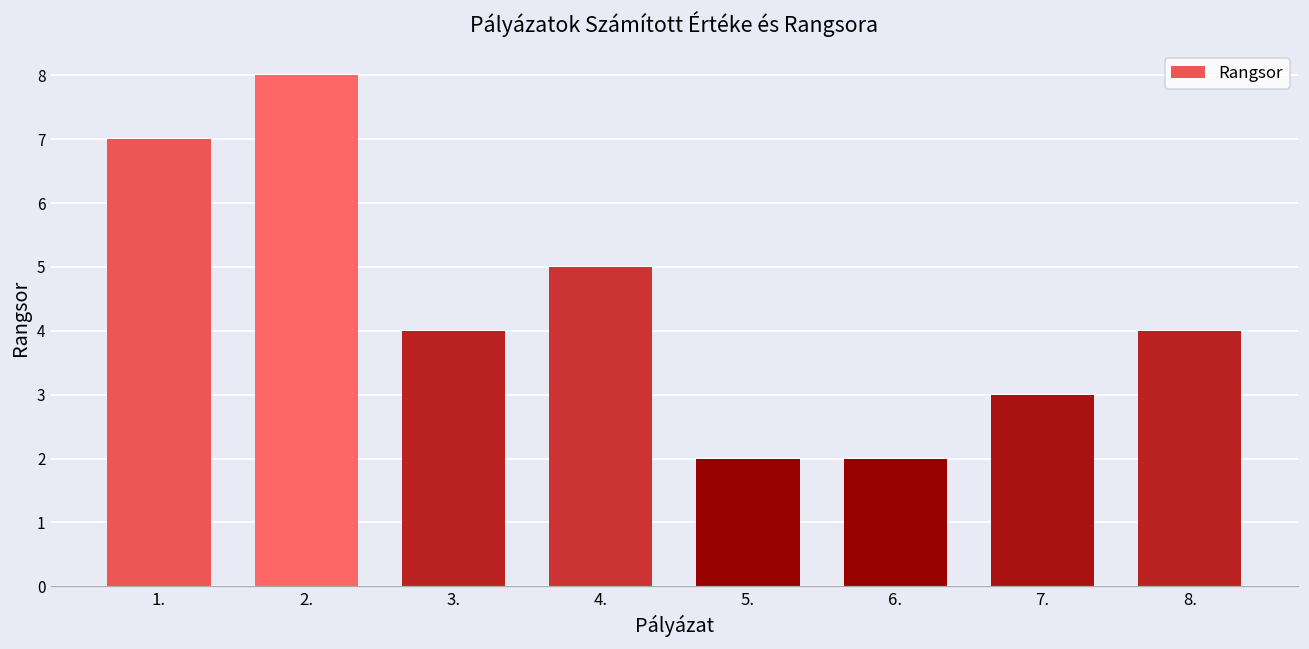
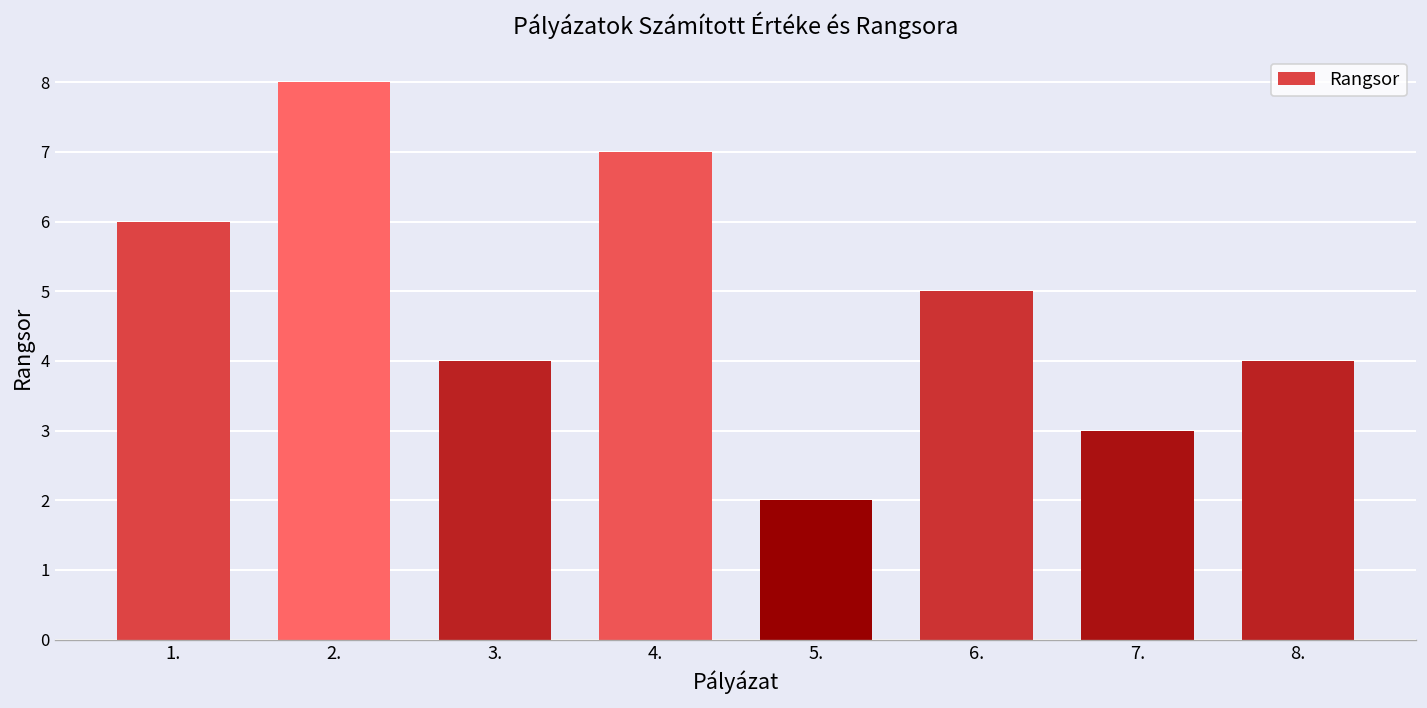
1.: 7 -> 6
4.: 5 -> 7
6.: 2 -> 5
